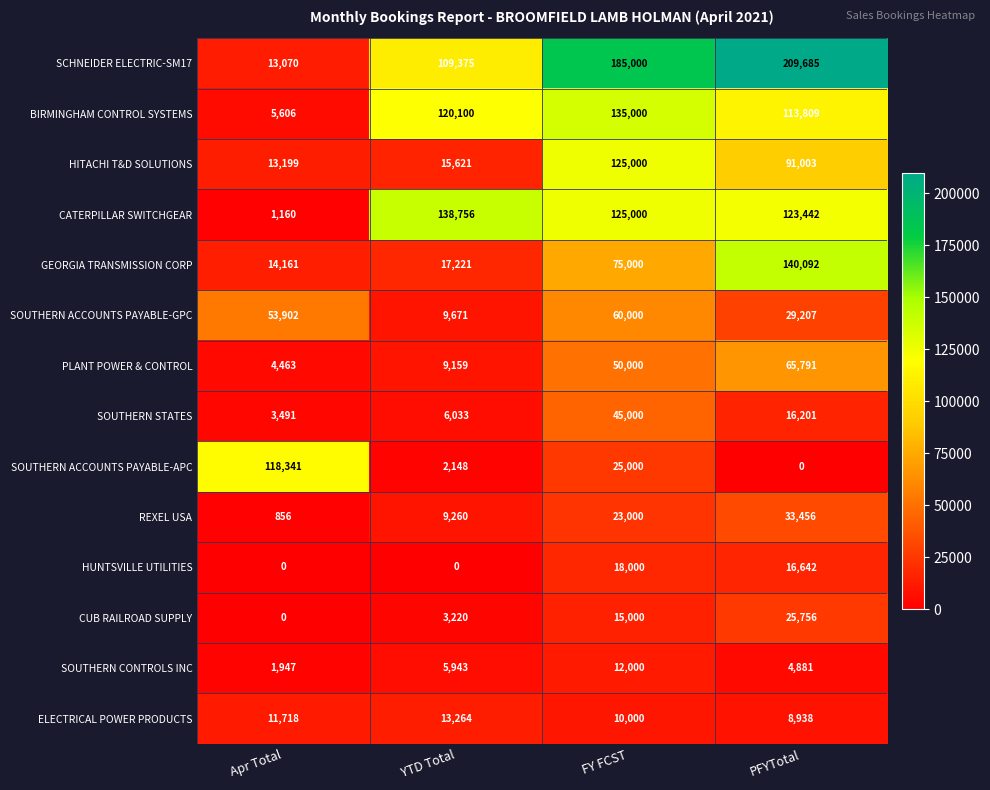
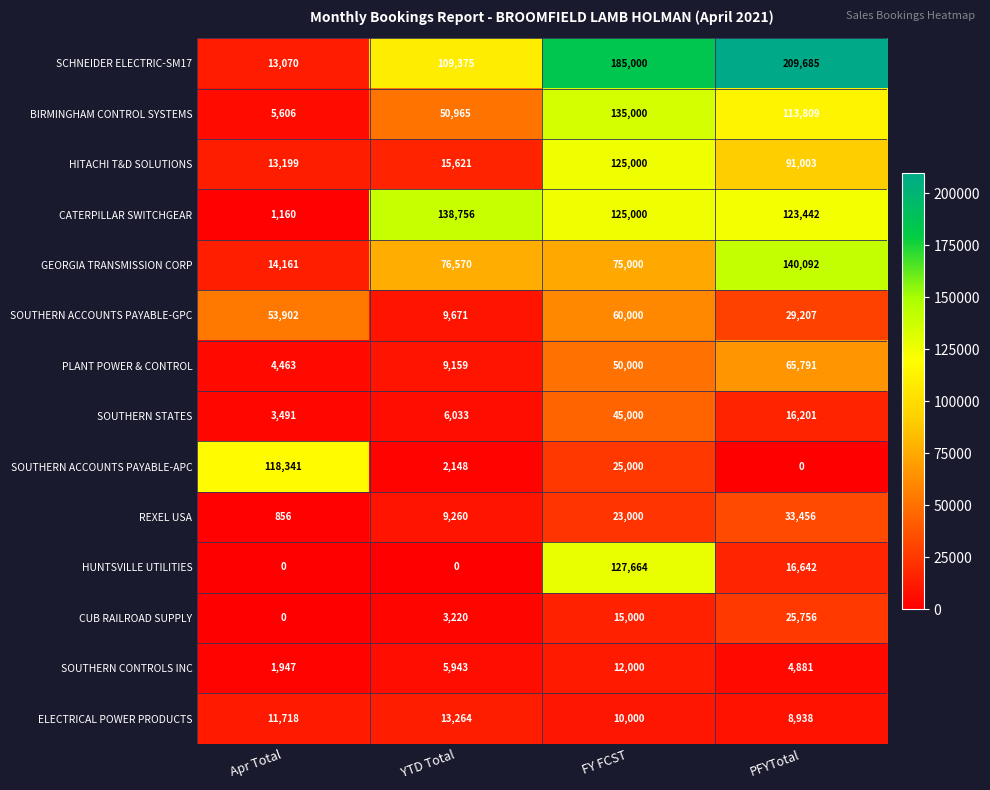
BIRMINGHAM CONTROL SYSTEMS, YTD Total: 120,100 -> 50,965
GEORGIA TRANSMISSION CORP, YTD Total: 17,221 -> 76,570
HUNTSVILLE UTILITIES, FY FCST: 18,000 -> 127,664
